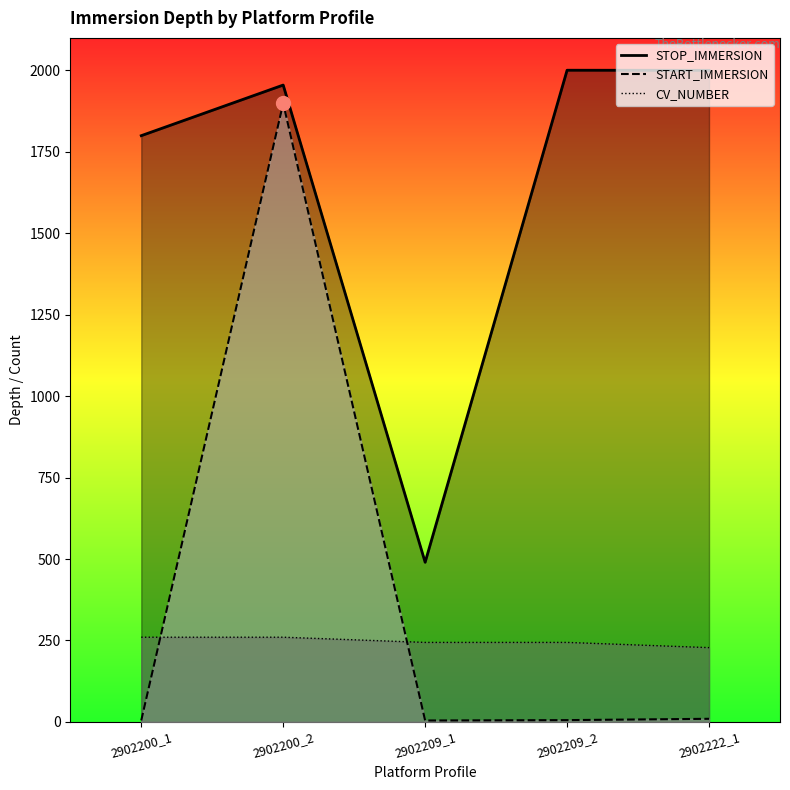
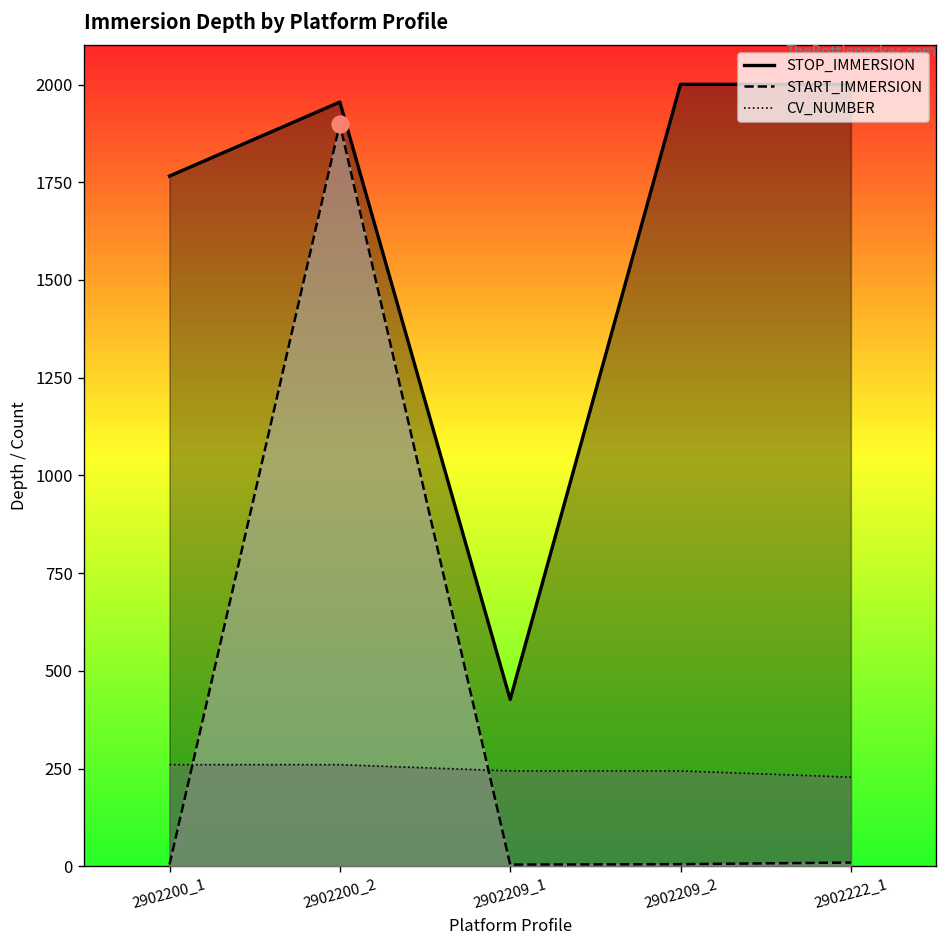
STOP_IMMERSION, 2902200_1: 1800 -> 1770
STOP_IMMERSION, 2902209_1: 490 -> 430
